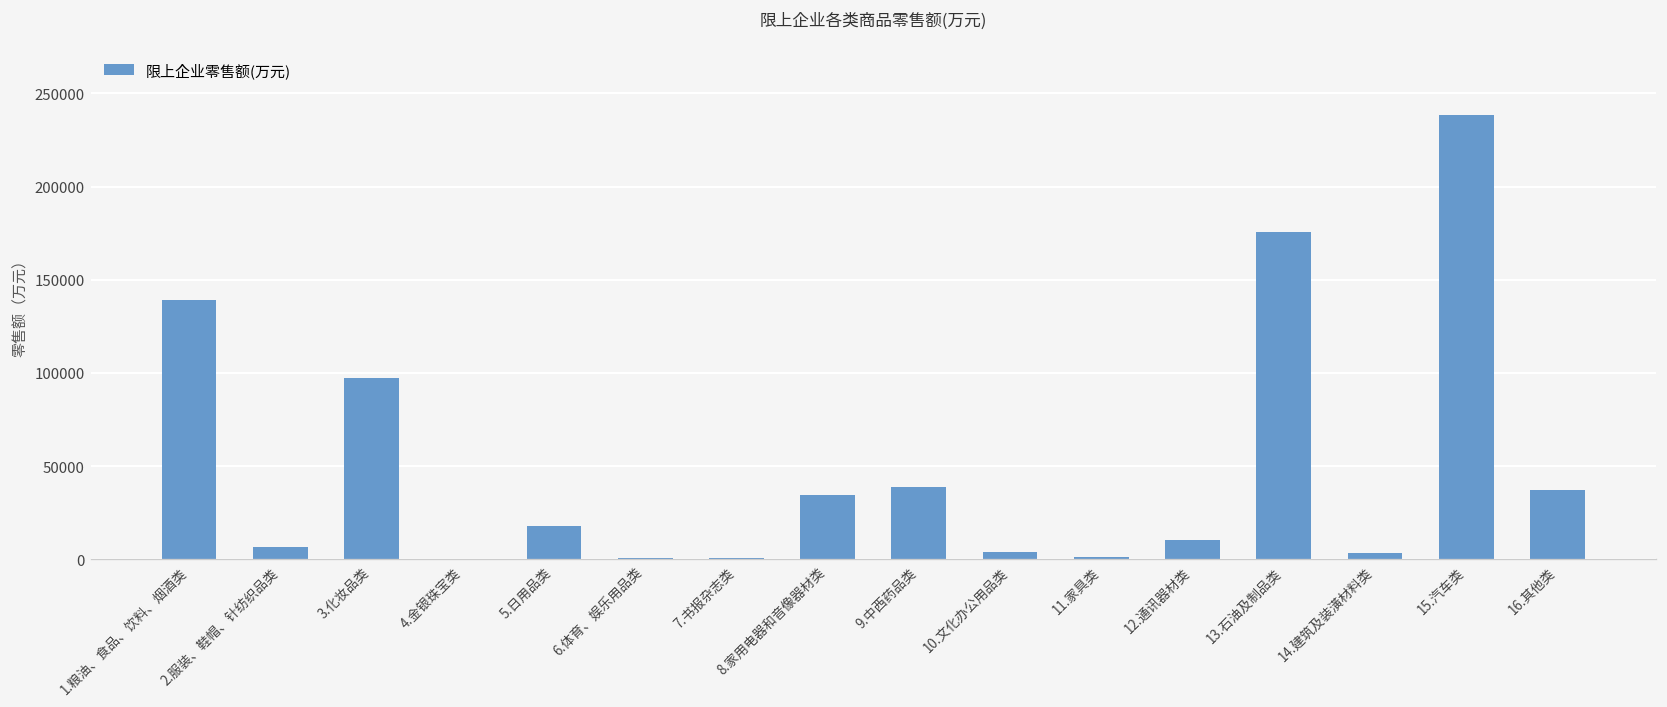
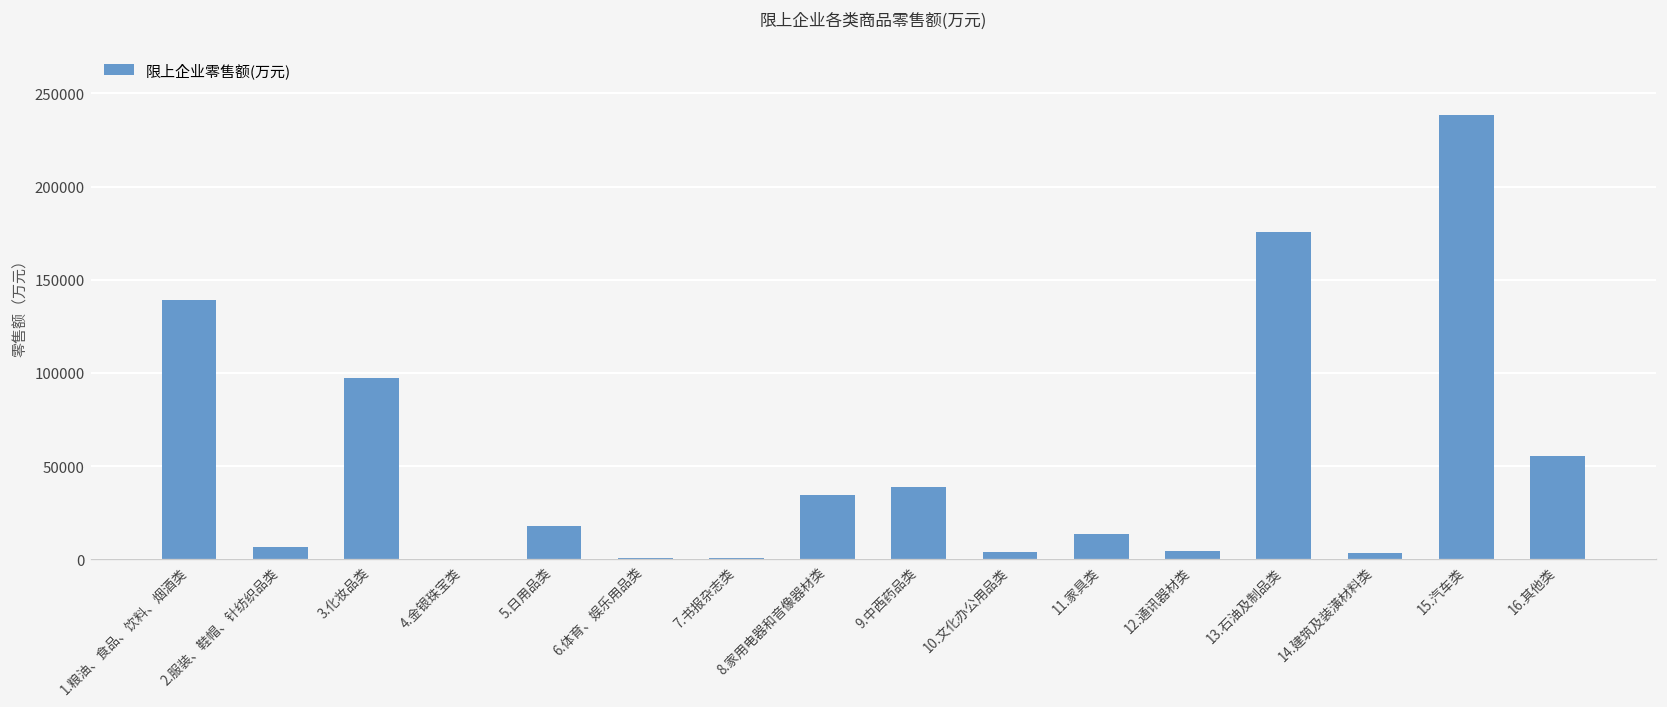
11.家具类: 1000 -> 14000
12.通讯器材类: 10000 -> 4000
16.其他类: 37000 -> 56000
